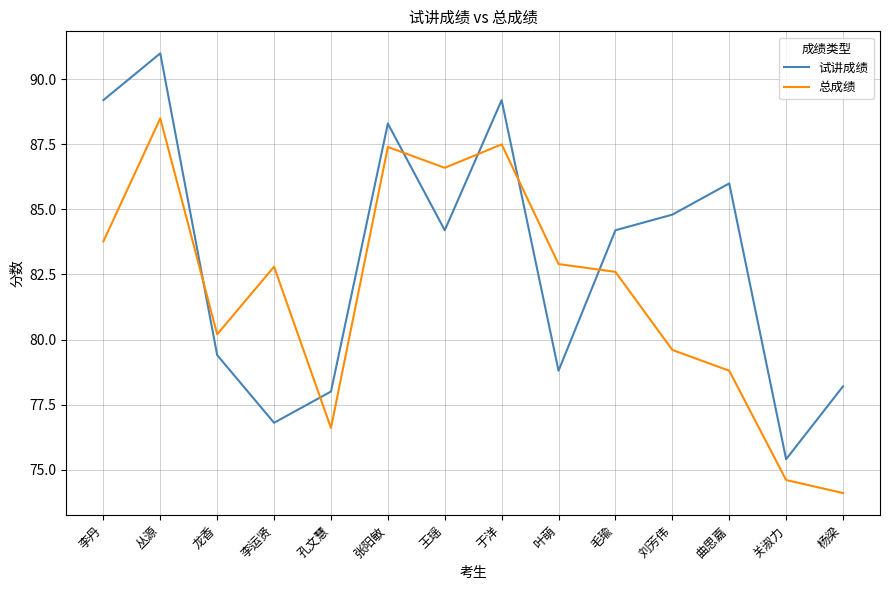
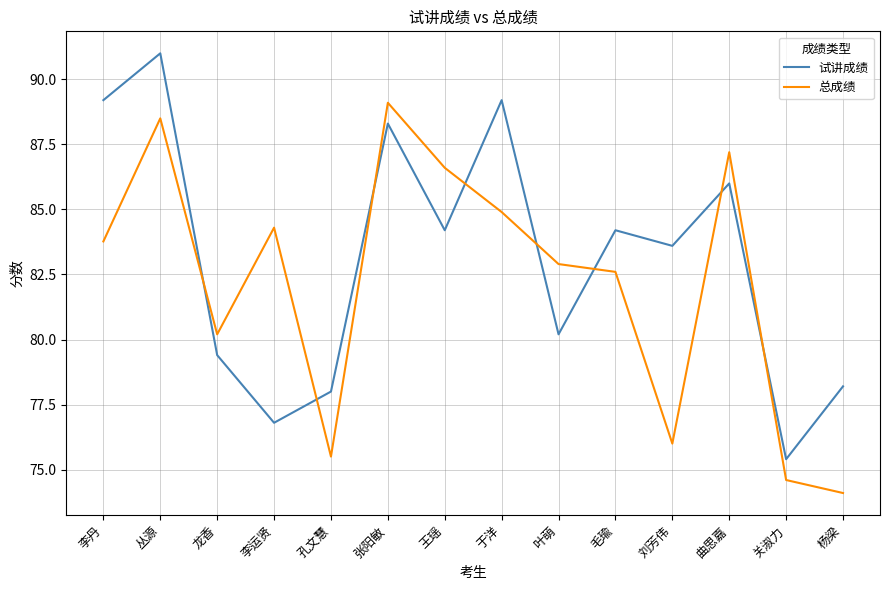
总成绩, 李运贤: 82.8 -> 84.3
总成绩, 孔文慧: 76.6 -> 75.5
总成绩, 张阳敏: 87.4 -> 89.1
总成绩, 于洋: 87.5 -> 84.9
试讲成绩, 叶萌: 78.8 -> 80.2
试讲成绩, 刘芳伟: 84.8 -> 83.6
总成绩, 刘芳伟: 79.6 -> 76.0
总成绩, 曲思嘉: 78.8 -> 87.2
